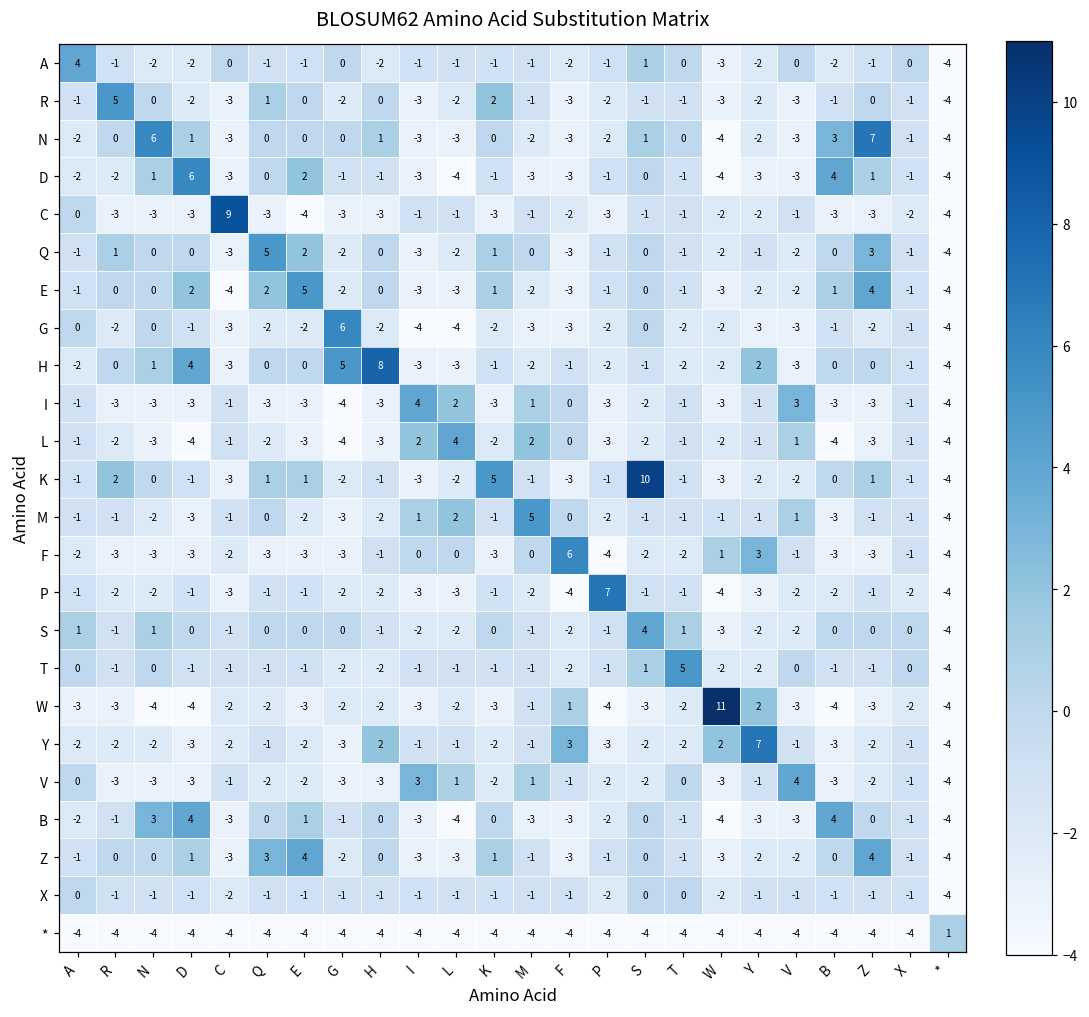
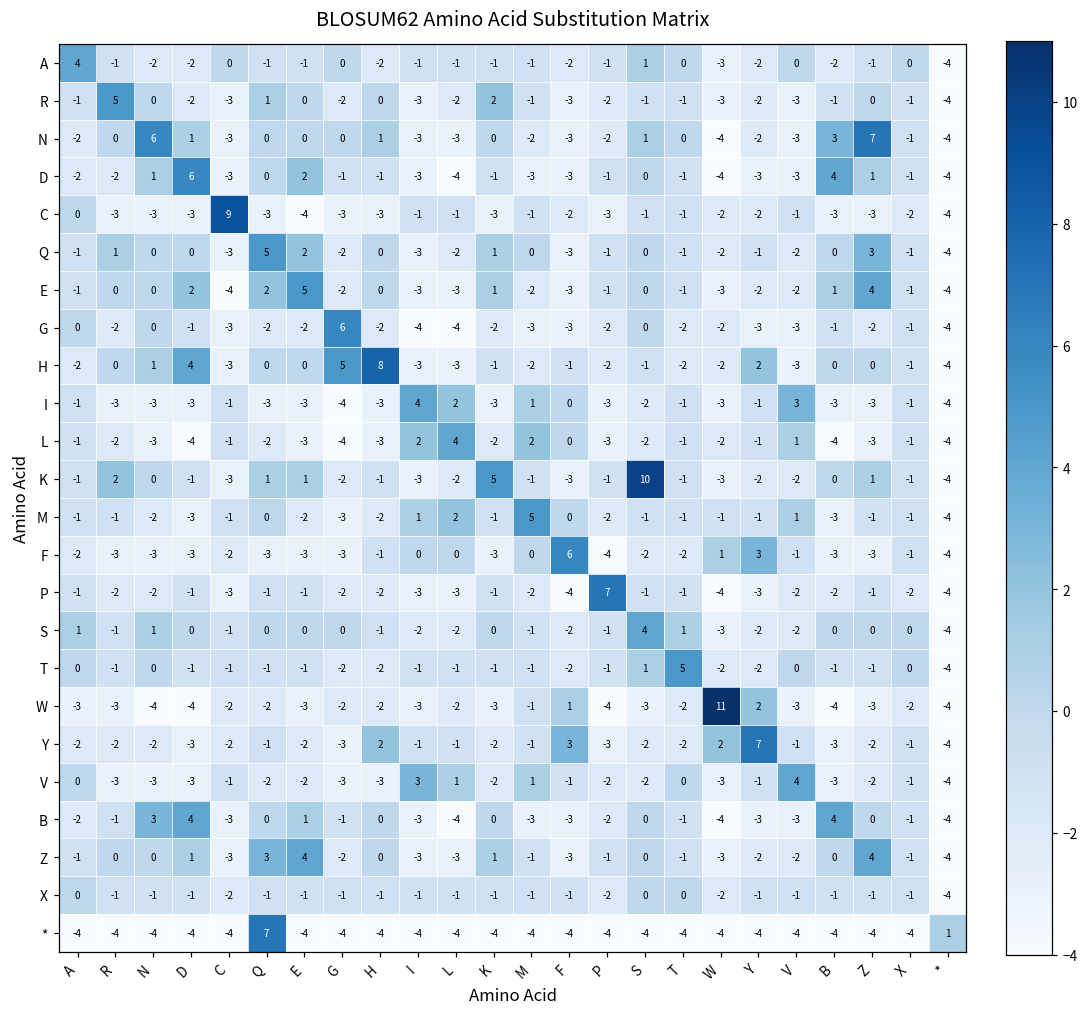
*, Q: -4 -> 7
